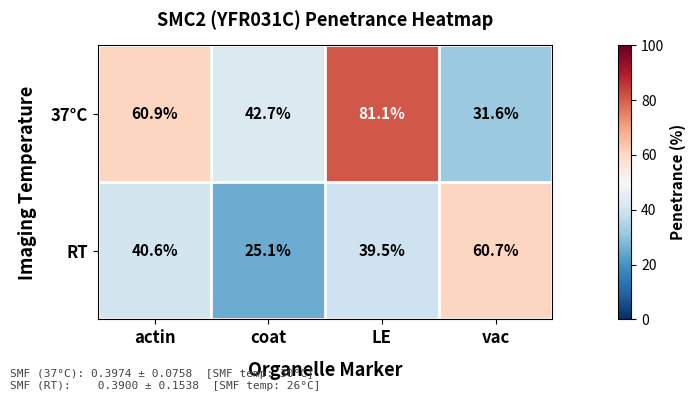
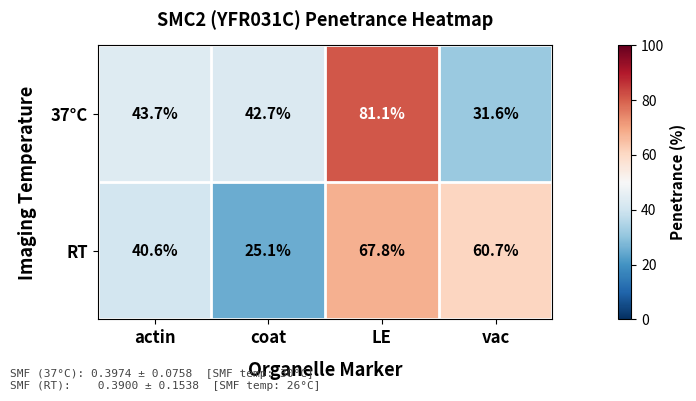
37°C, actin: 60.9% -> 43.7%
RT, LE: 39.5% -> 67.8%
